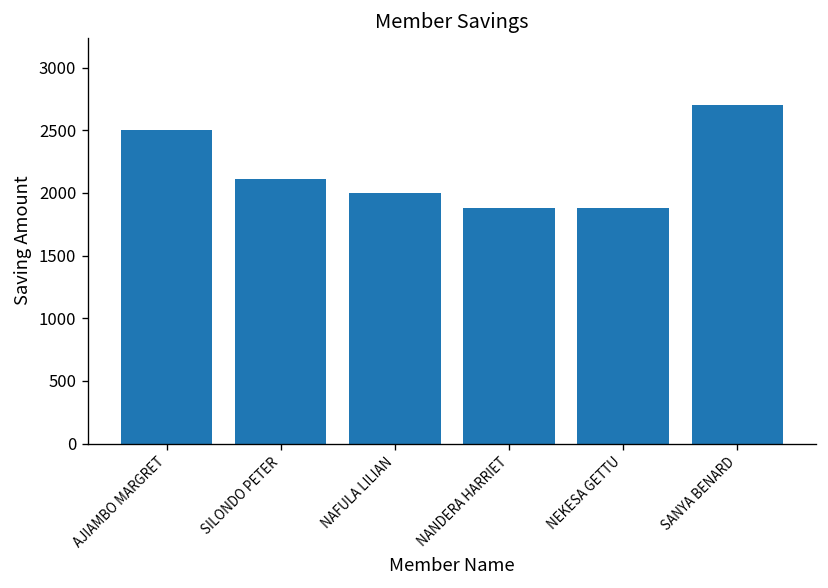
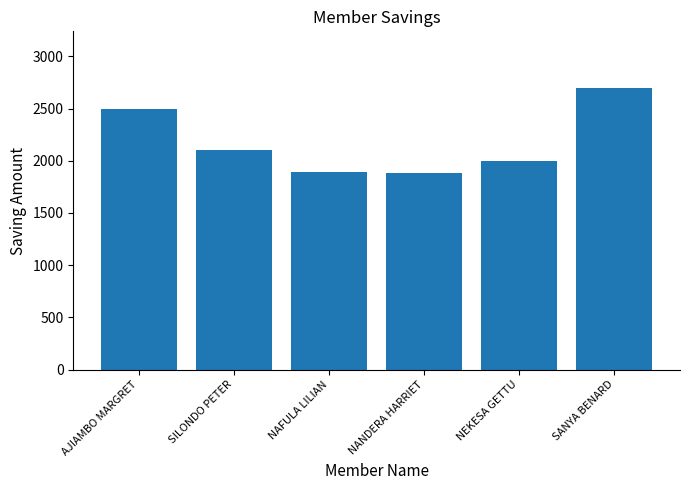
NAFULA LILIAN: 2000 -> 1890
NEKESA GETTU: 1880 -> 2000
